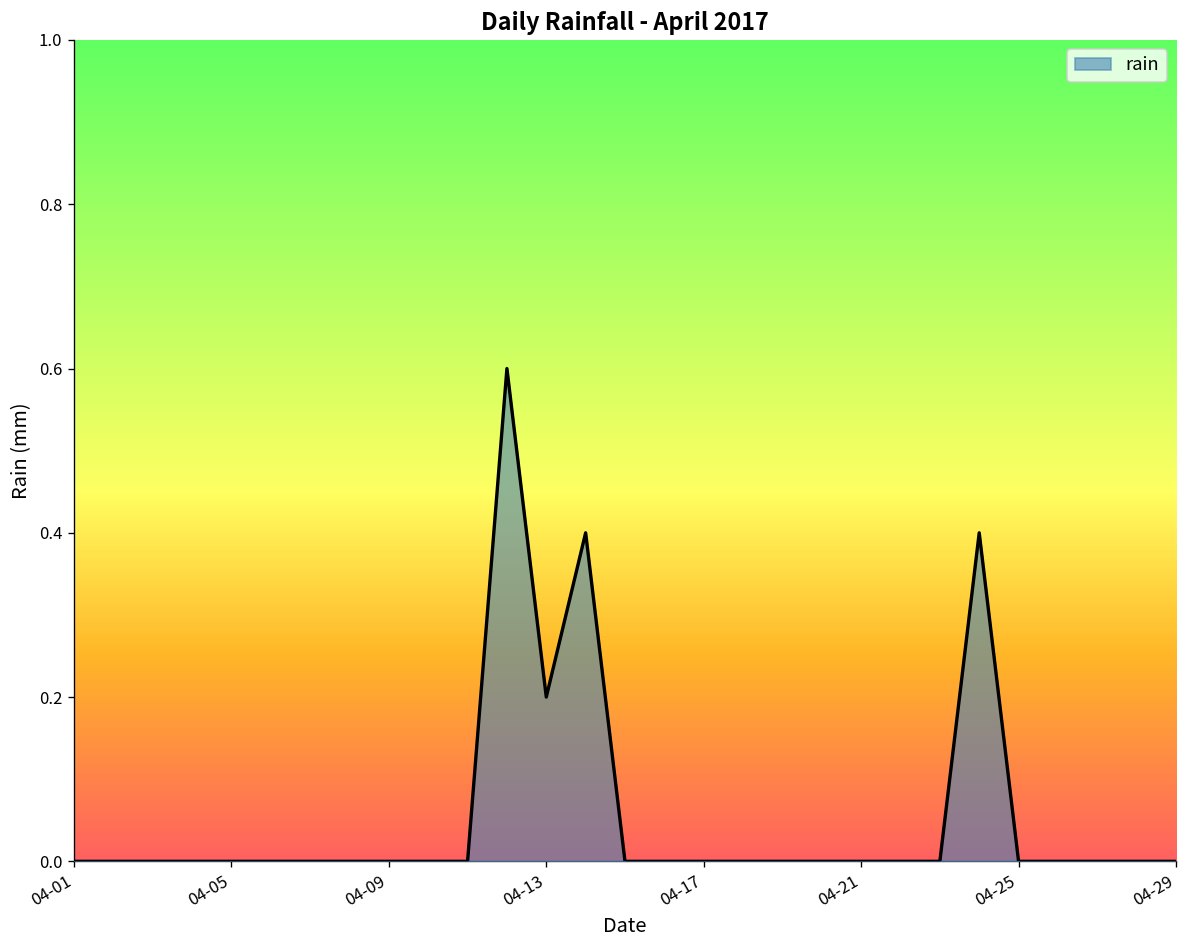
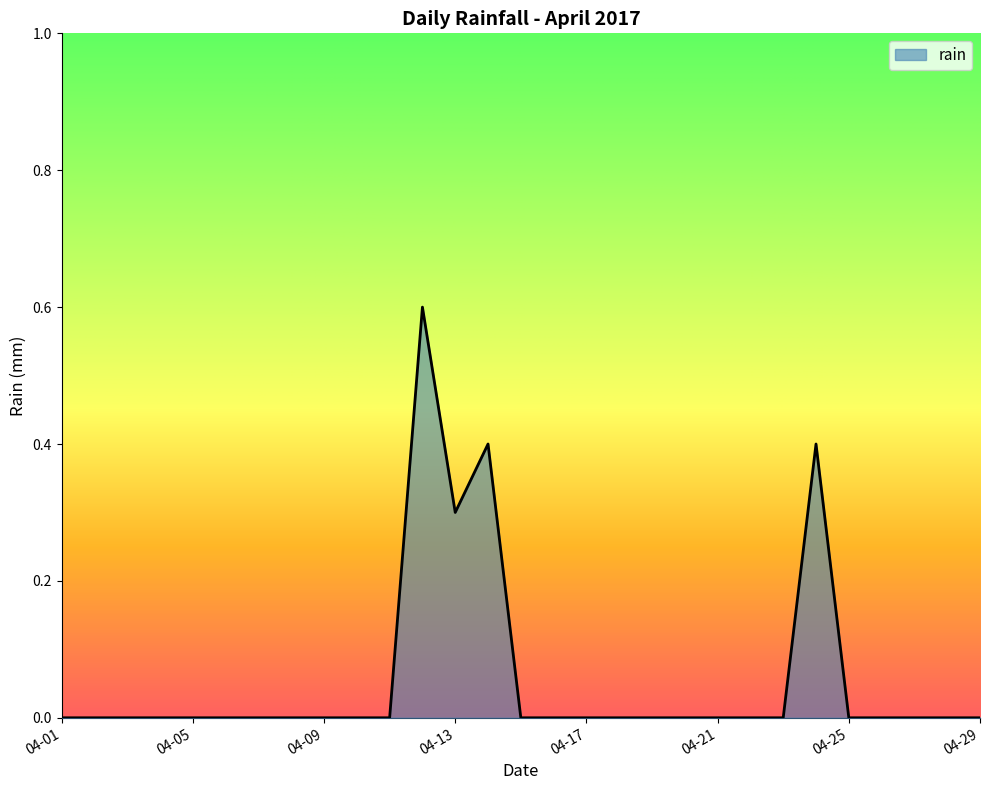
04-13: 0.2 -> 0.3
